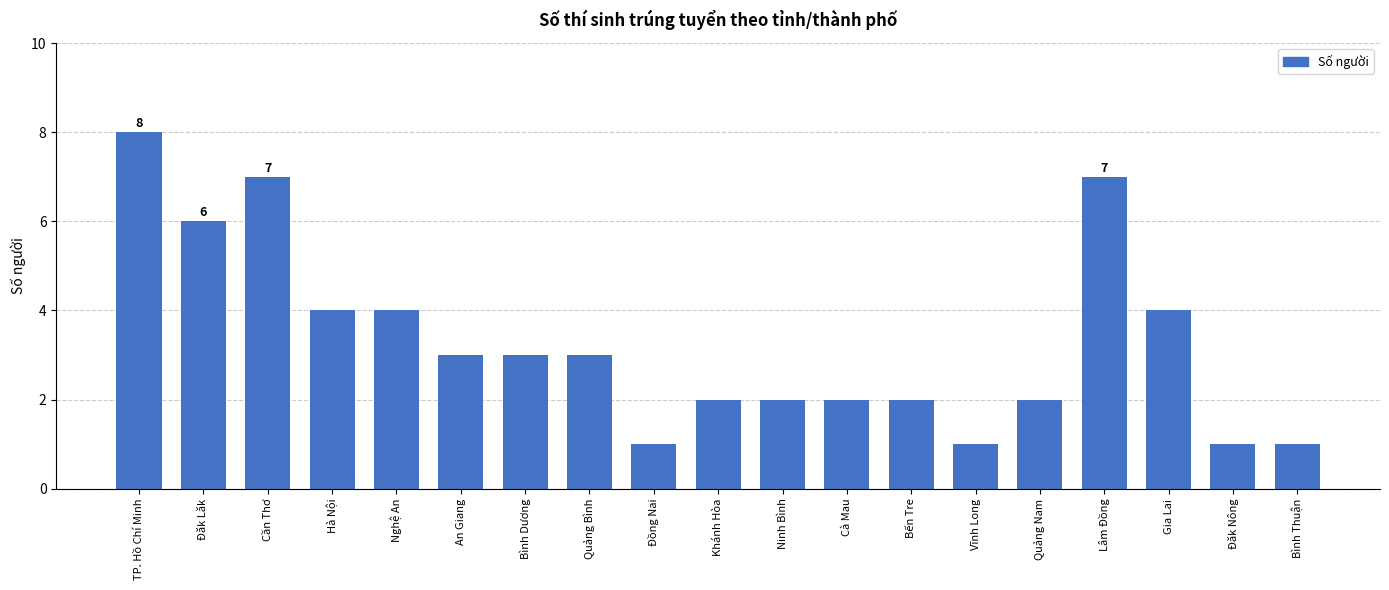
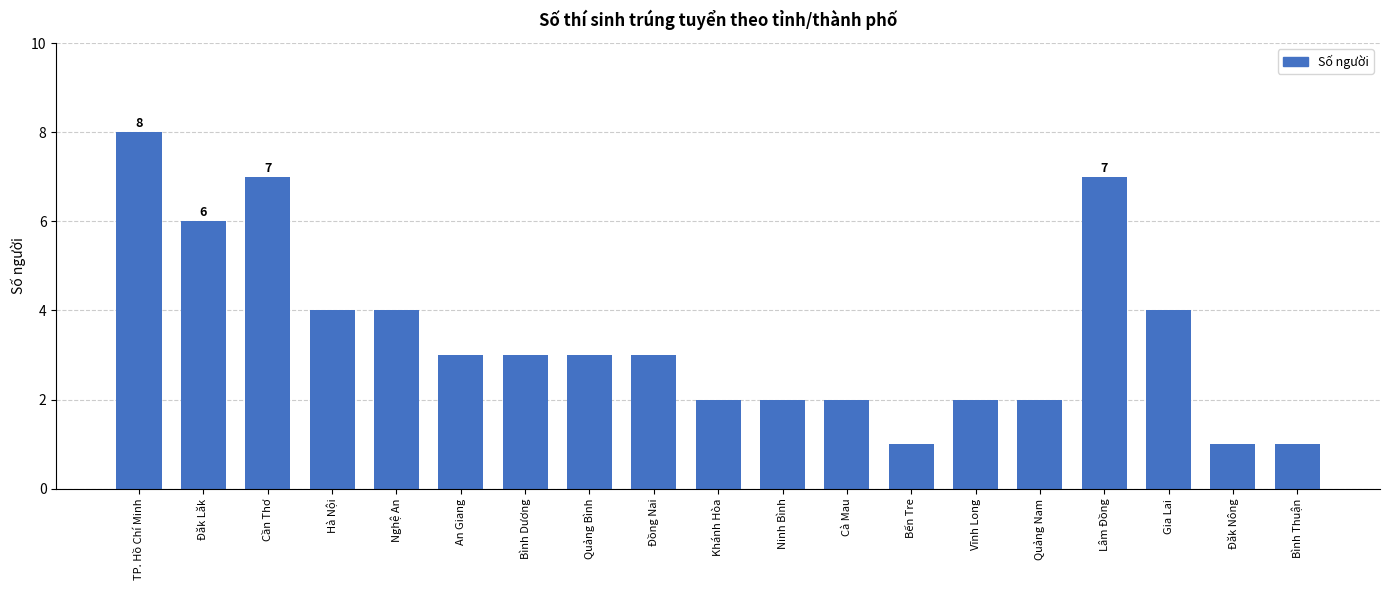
Đồng Nai: 1 -> 3
Bến Tre: 2 -> 1
Vĩnh Long: 1 -> 2
